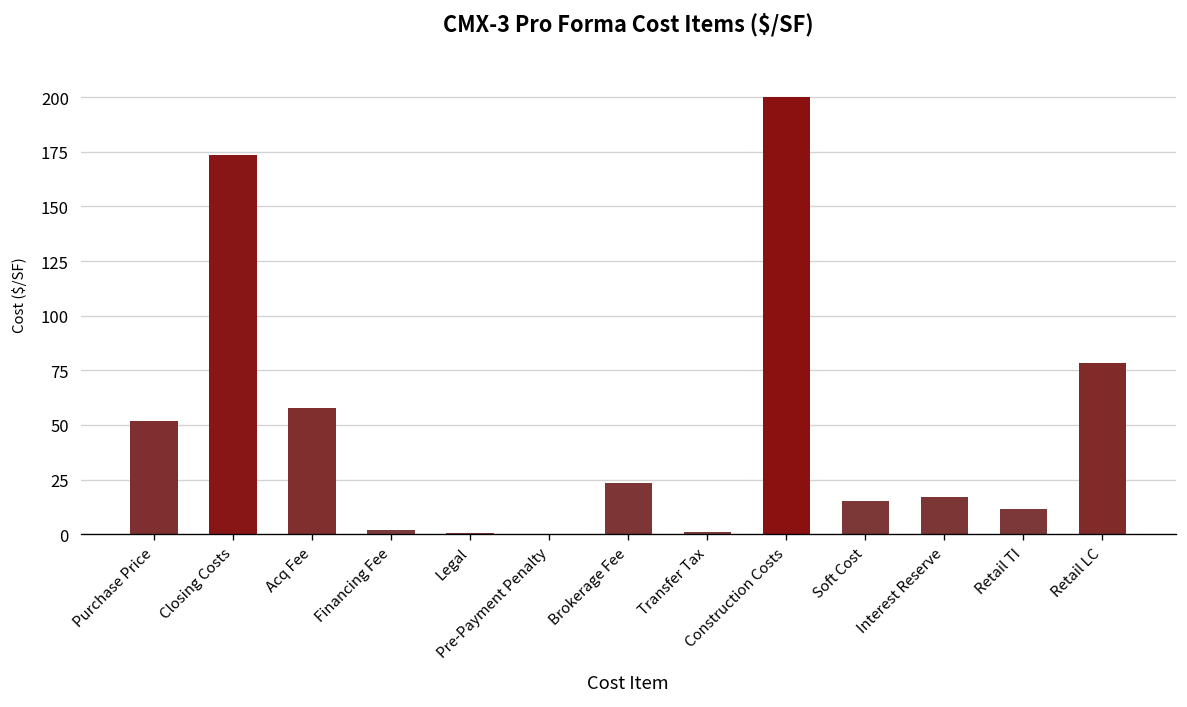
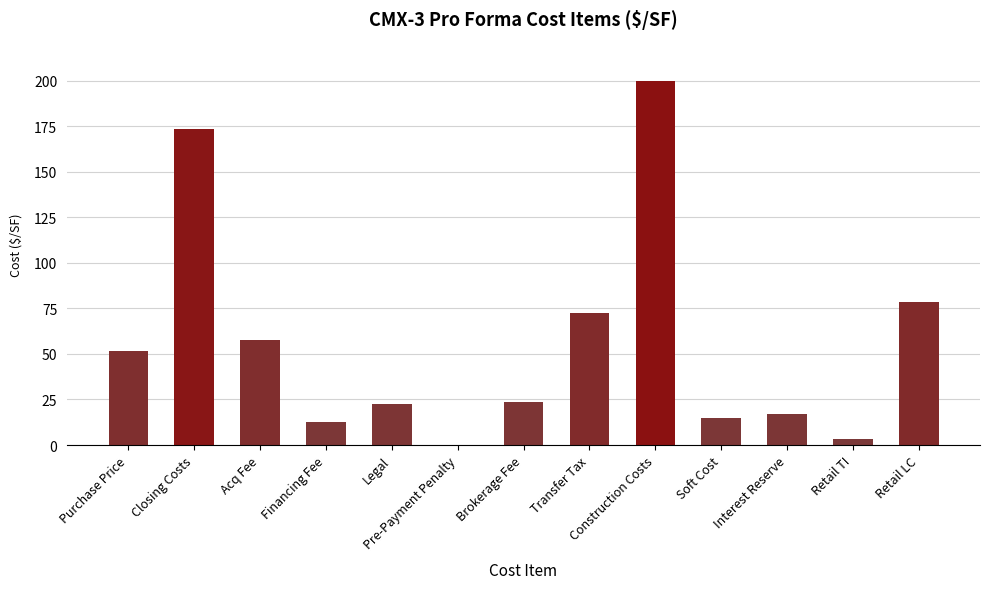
Financing Fee: 2 -> 12
Legal: 0 -> 23
Transfer Tax: 1 -> 72
Retail TI: 12 -> 3
